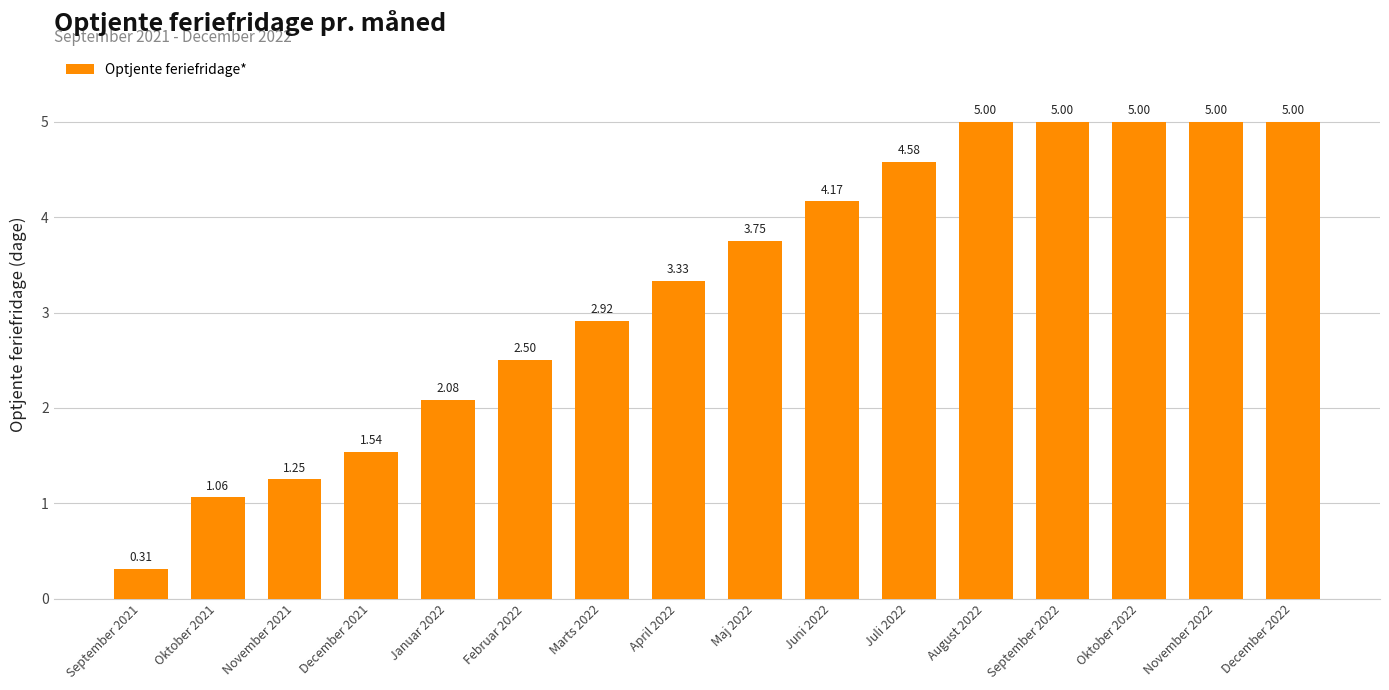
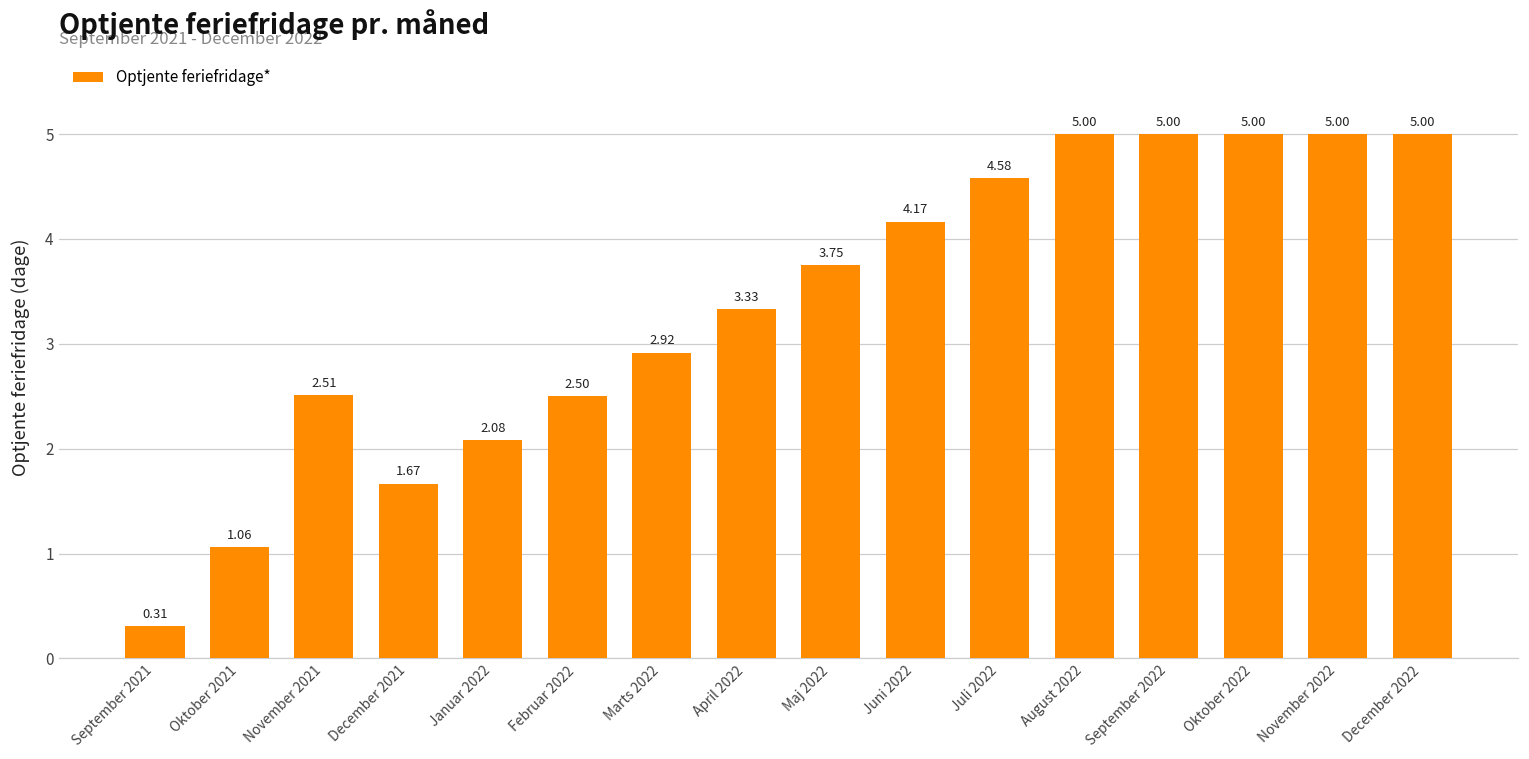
November 2021: 1.25 -> 2.51
December 2021: 1.54 -> 1.67
